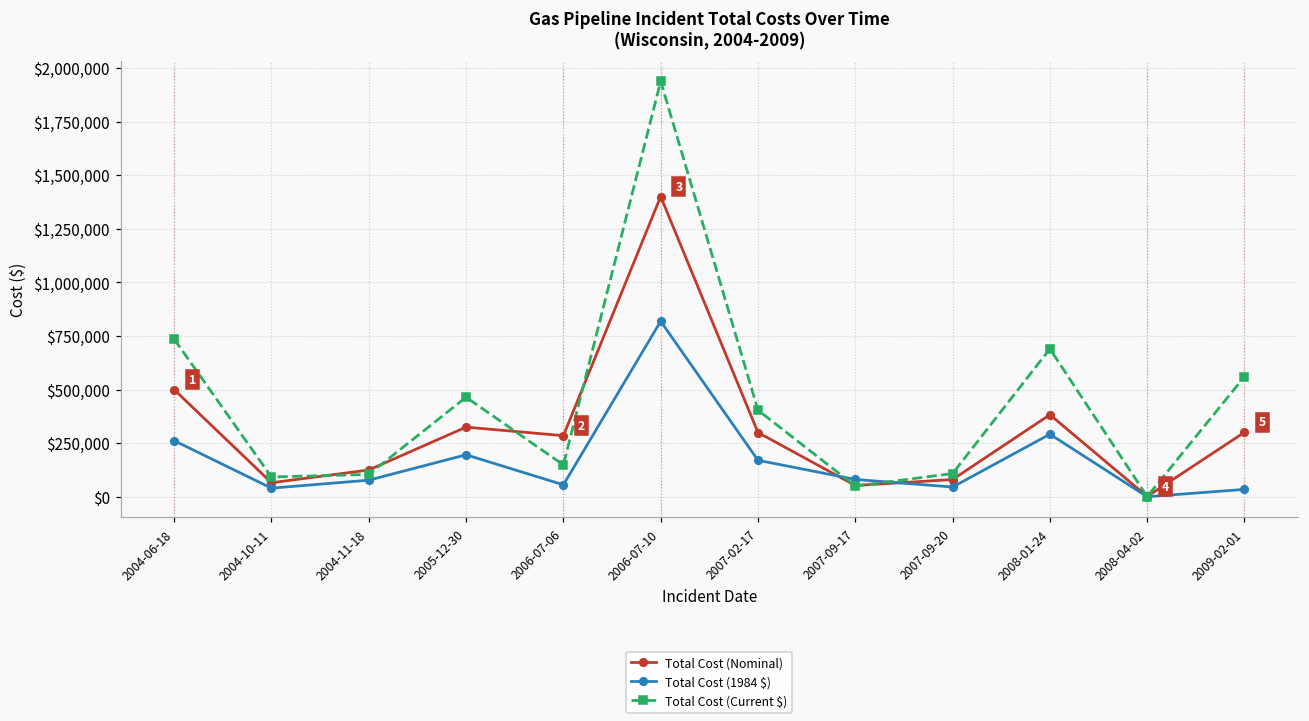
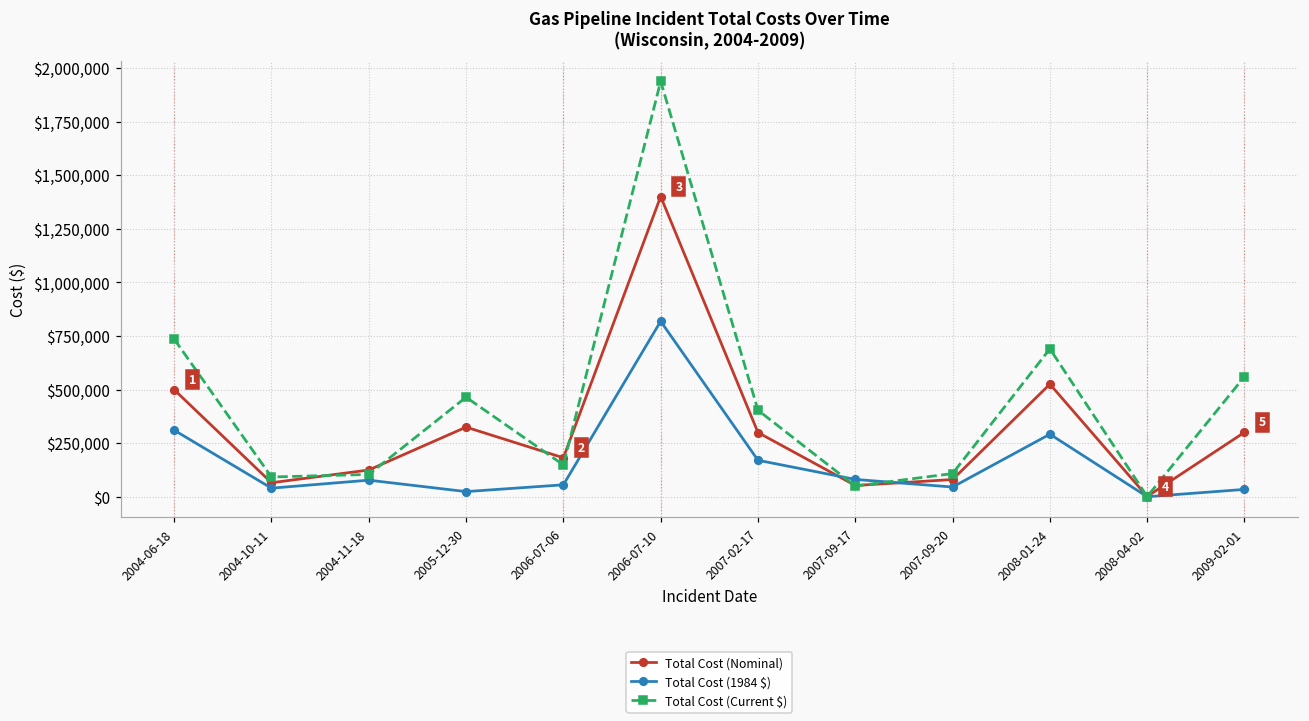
Total Cost (1984 $), 2004-06-18: $260,000 -> $310,000
Total Cost (1984 $), 2005-12-30: $200,000 -> $20,000
Total Cost (Nominal), 2006-07-06: $290,000 -> $180,000
Total Cost (Nominal), 2008-01-24: $380,000 -> $530,000
